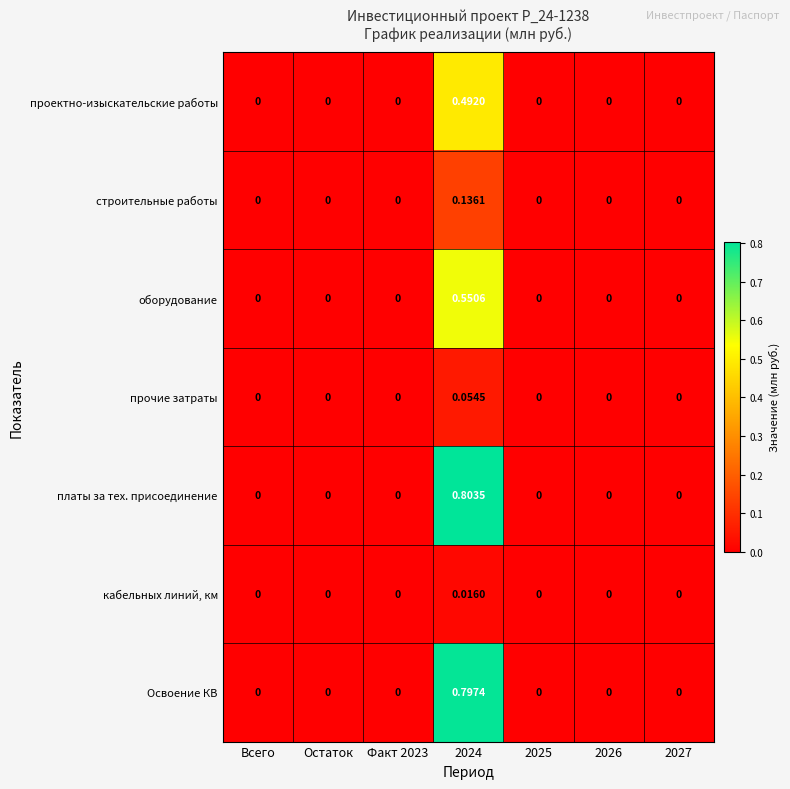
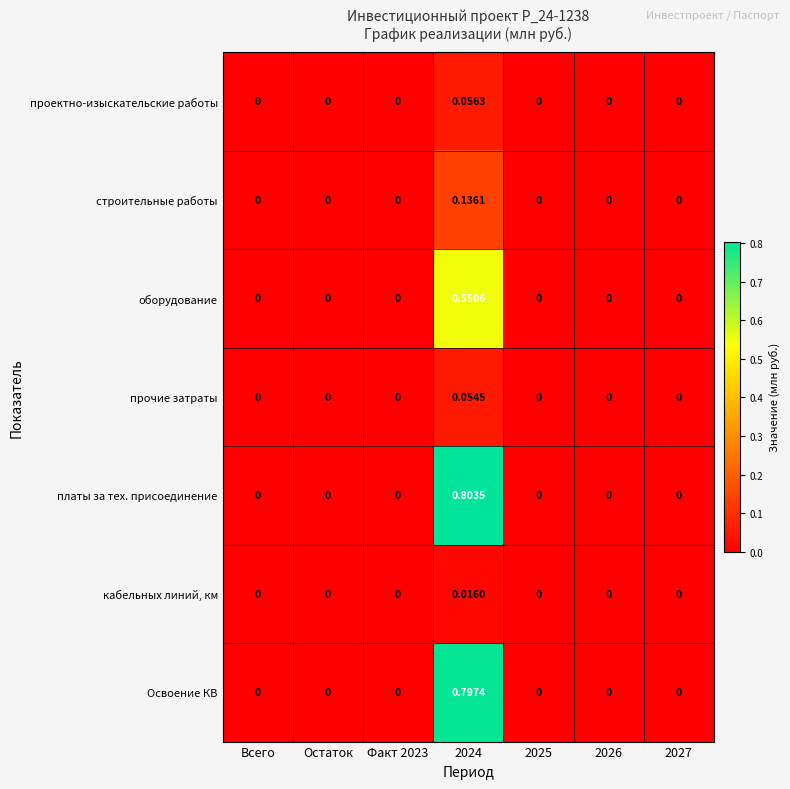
проектно-изыскательские работы, 2024: 0.4920 -> 0.0563
